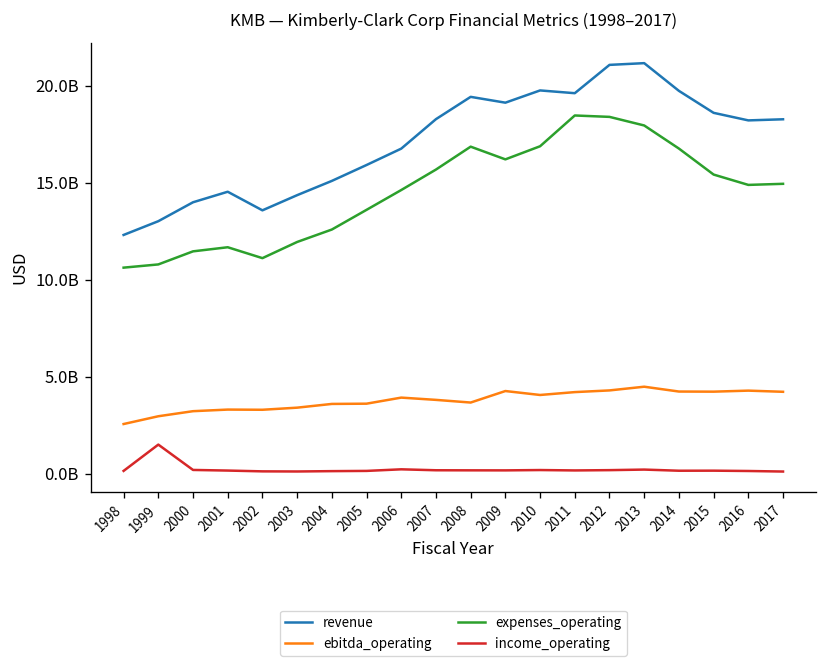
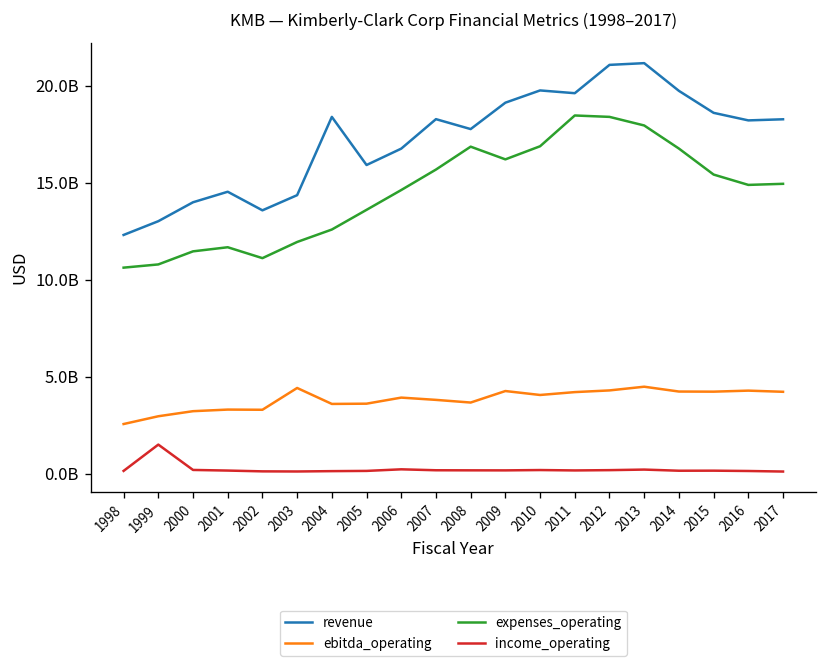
ebitda_operating, 2003: 3400000000 -> 4400000000
revenue, 2004: 15100000000 -> 18400000000
revenue, 2008: 19400000000 -> 17800000000
